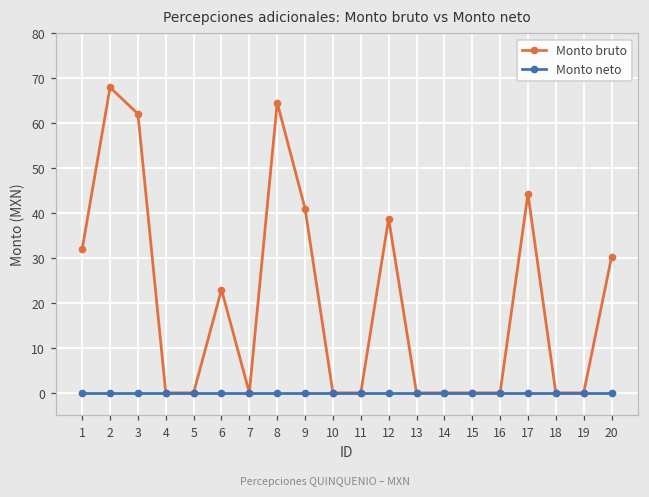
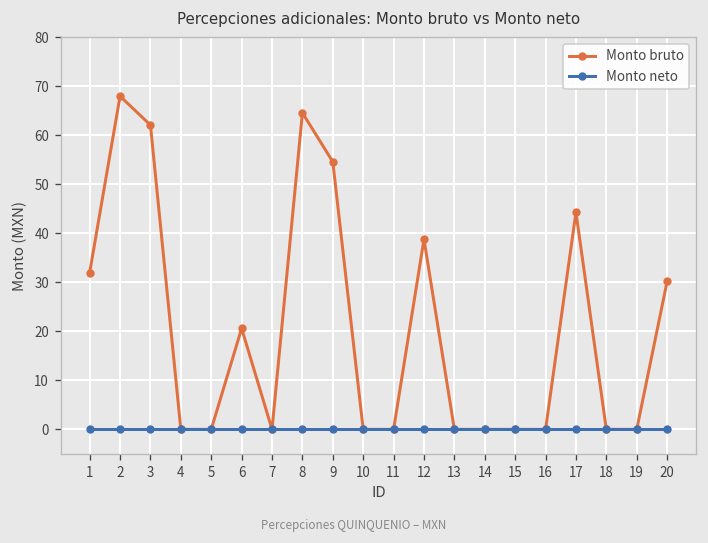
Monto bruto, 6: 23 -> 21
Monto bruto, 9: 41 -> 55
